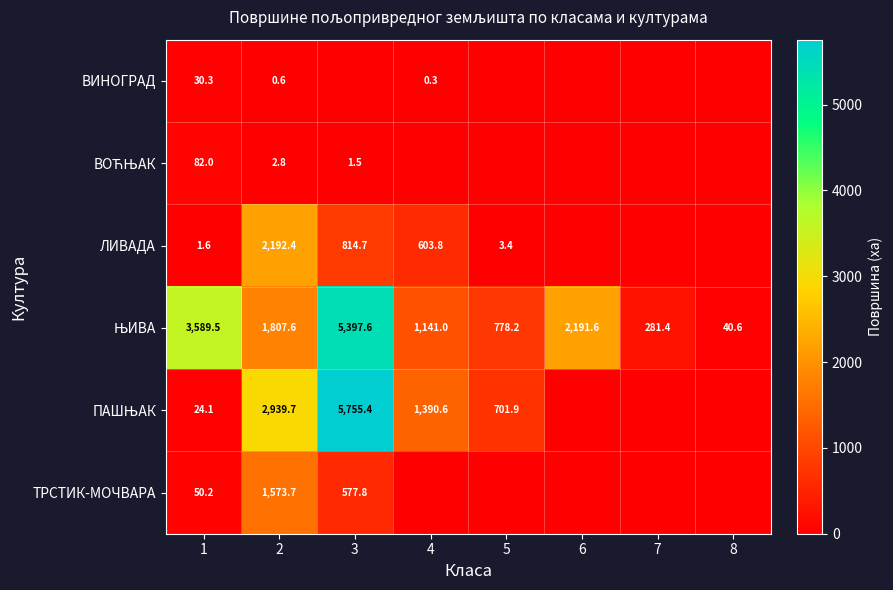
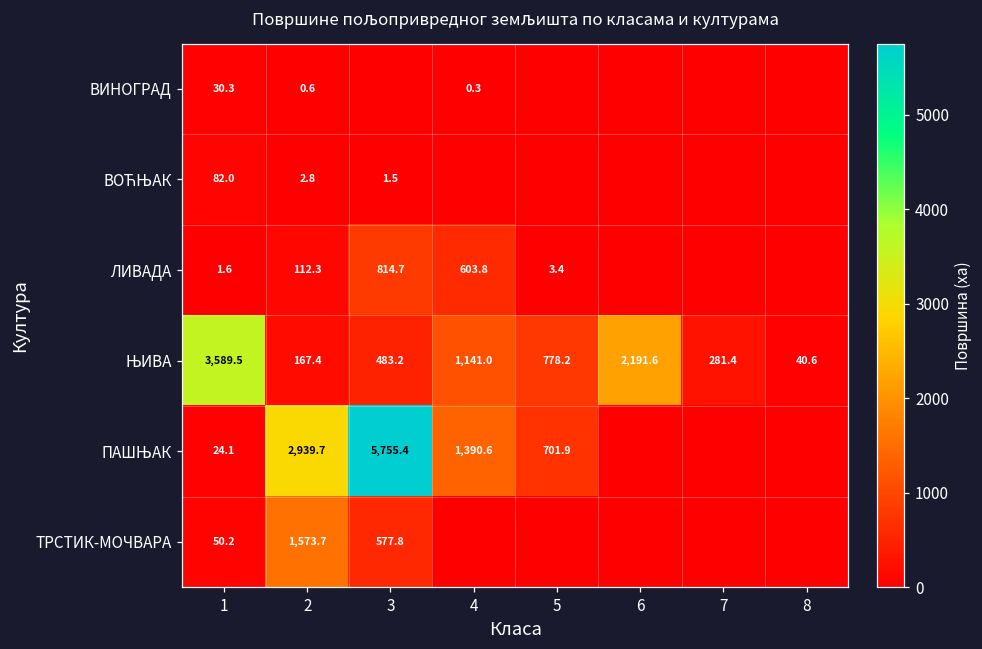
ЛИВАДА, 2: 2,192.4 -> 112.3
ЊИВА, 2: 1,807.6 -> 167.4
ЊИВА, 3: 5,397.6 -> 483.2
